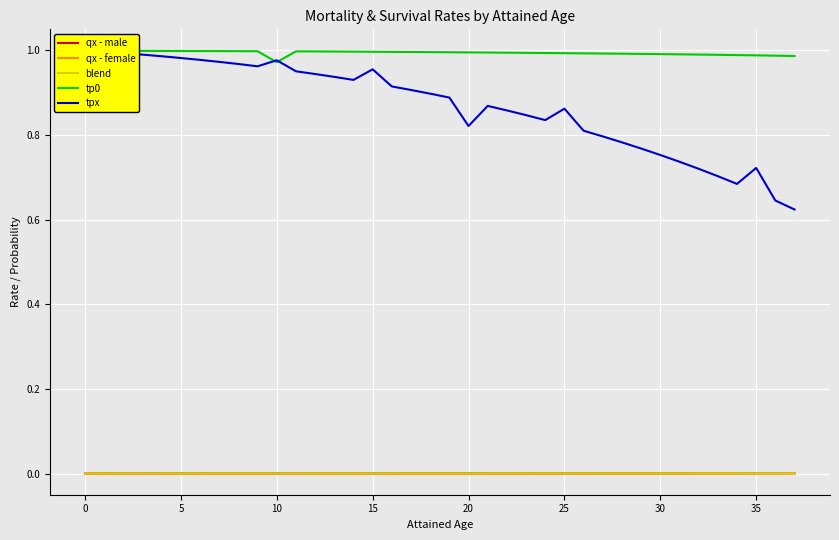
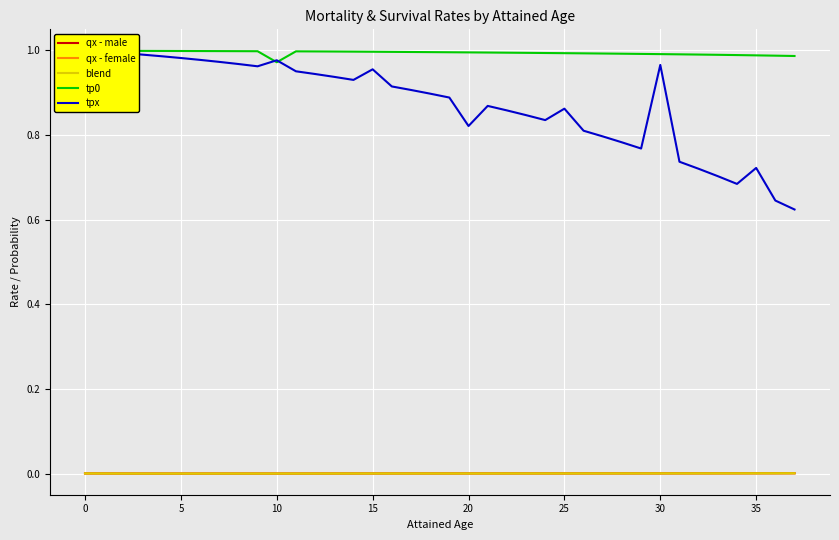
tpx, 30: 0.75 -> 0.97
